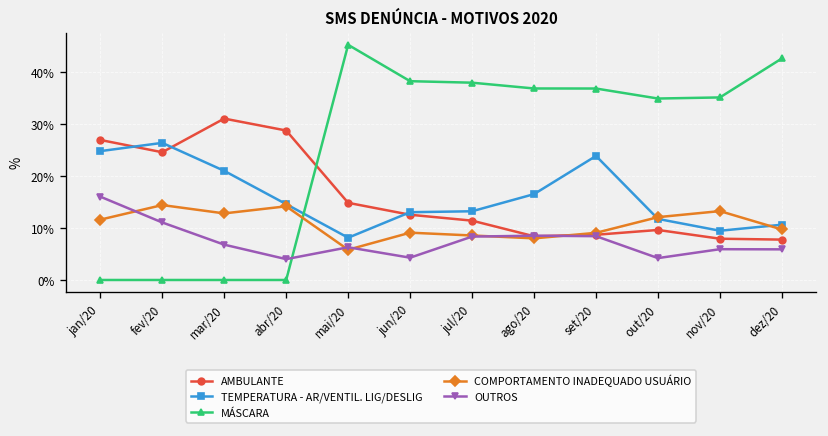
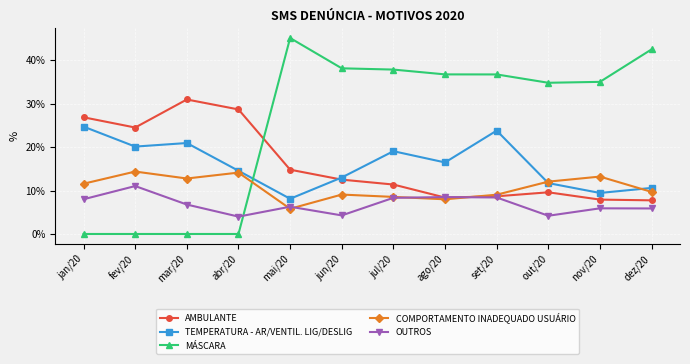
OUTROS, jan/20: 16% -> 8%
TEMPERATURA - AR/VENTIL. LIG/DESLIG, fev/20: 26% -> 20%
TEMPERATURA - AR/VENTIL. LIG/DESLIG, jul/20: 13% -> 19%
